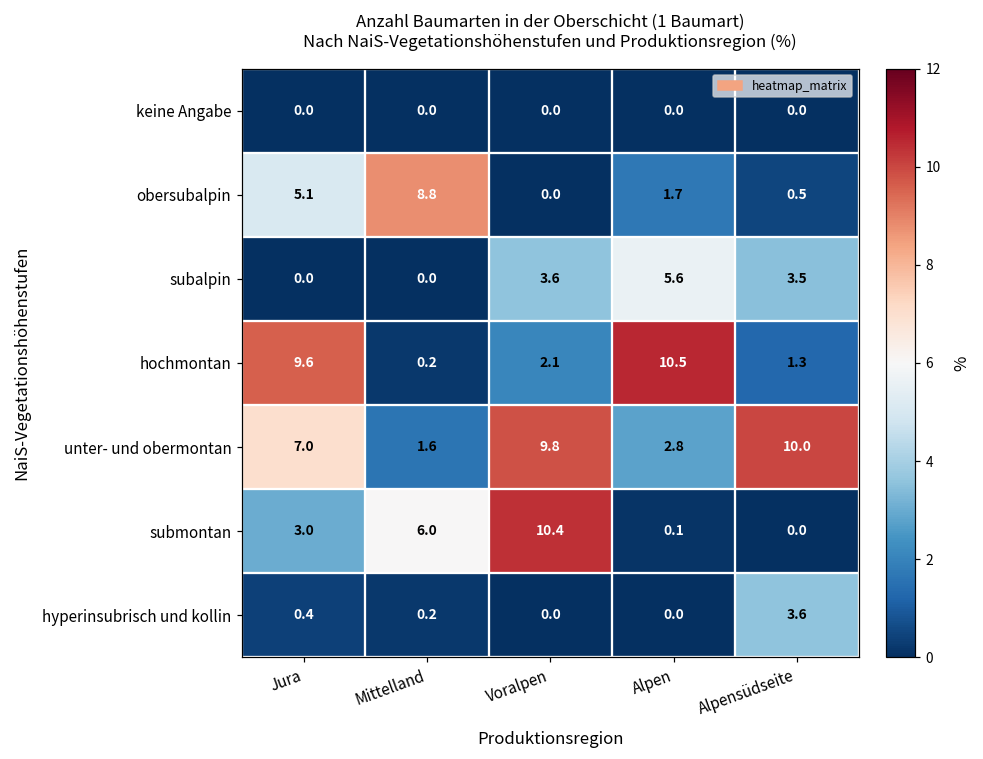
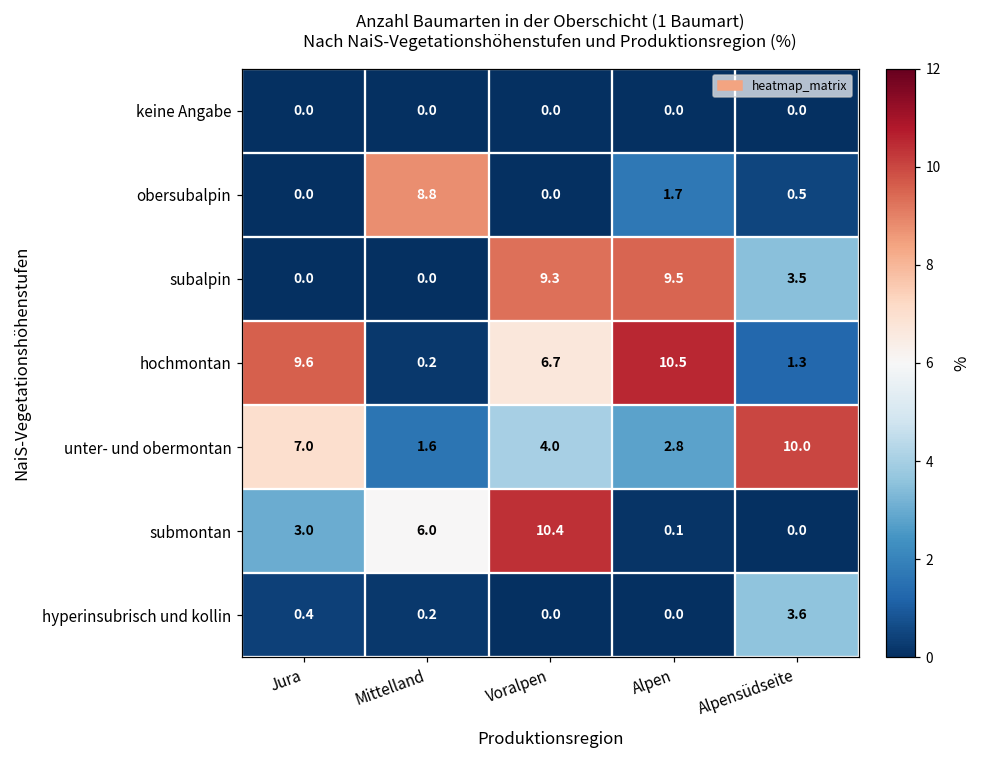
obersubalpin, Jura: 5.1 -> 0.0
subalpin, Voralpen: 3.6 -> 9.3
subalpin, Alpen: 5.6 -> 9.5
hochmontan, Voralpen: 2.1 -> 6.7
unter- und obermontan, Voralpen: 9.8 -> 4.0
